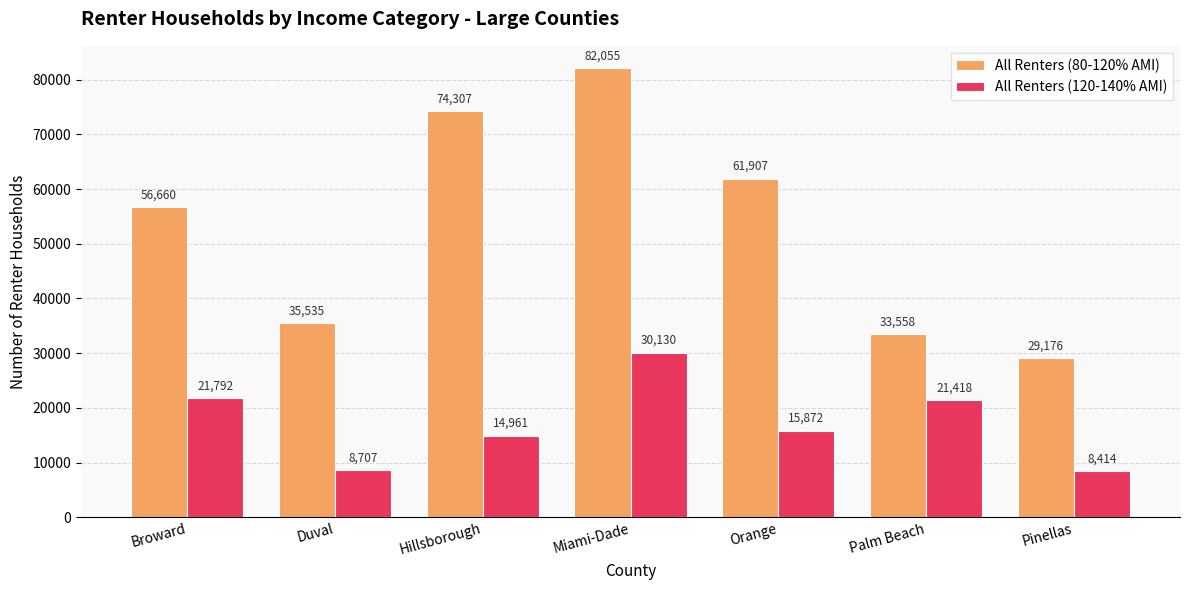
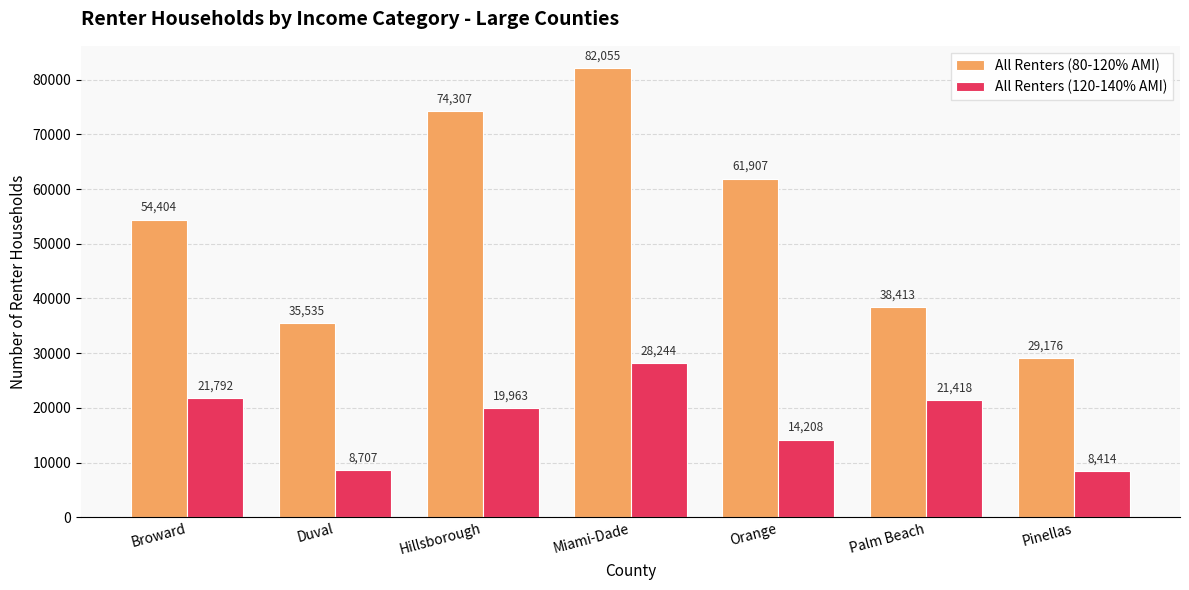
All Renters (80-120% AMI), Broward: 56,660 -> 54,404
All Renters (120-140% AMI), Hillsborough: 14,961 -> 19,963
All Renters (120-140% AMI), Miami-Dade: 30,130 -> 28,244
All Renters (120-140% AMI), Orange: 15,872 -> 14,208
All Renters (80-120% AMI), Palm Beach: 33,558 -> 38,413
